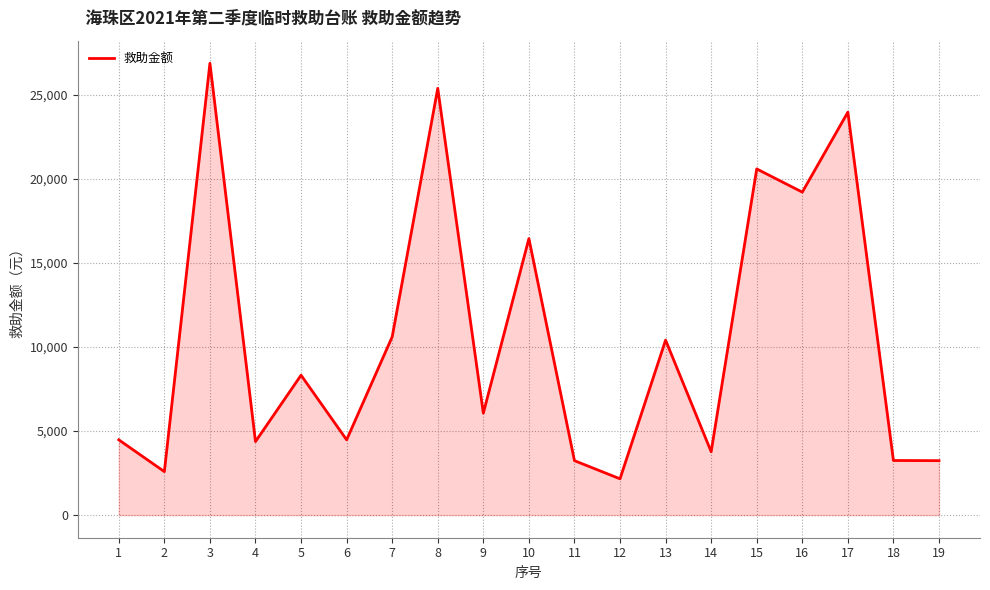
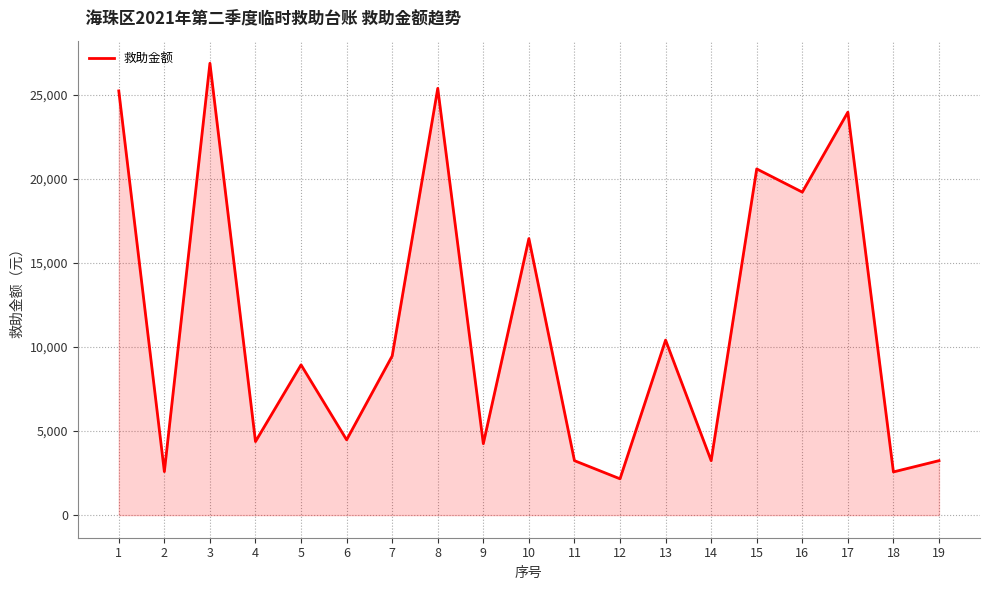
1: 4,500 -> 25,200
5: 8,300 -> 8,900
7: 10,600 -> 9,500
9: 6,100 -> 4,300
14: 3,800 -> 3,200
18: 3,300 -> 2,600
